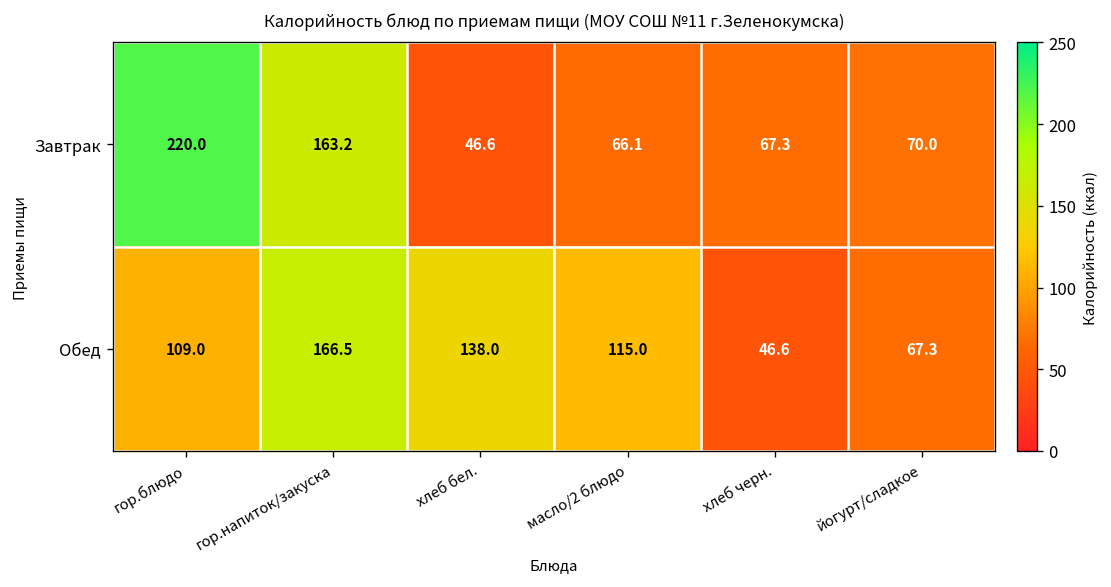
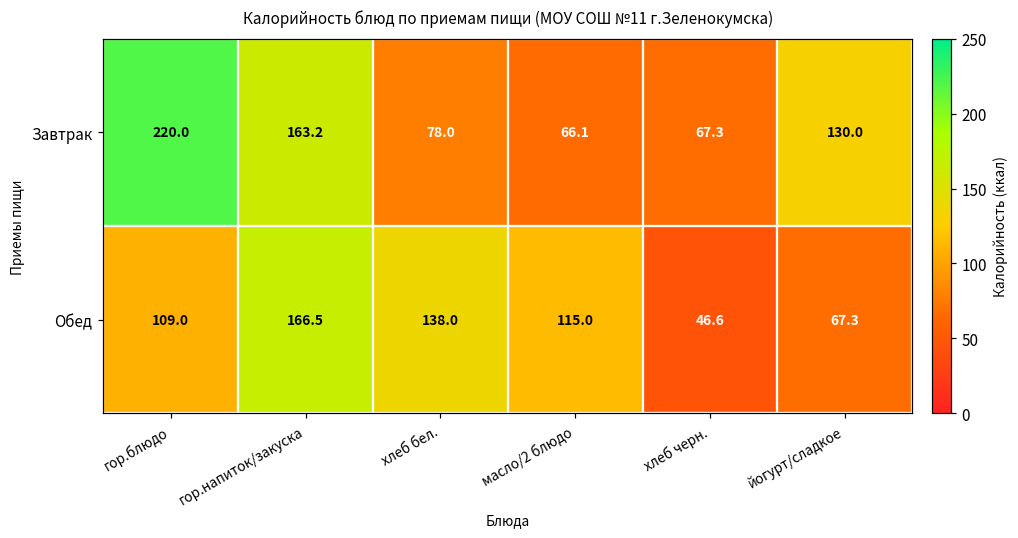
Завтрак, хлеб бел.: 46.6 -> 78.0
Завтрак, йогурт/сладкое: 70.0 -> 130.0
